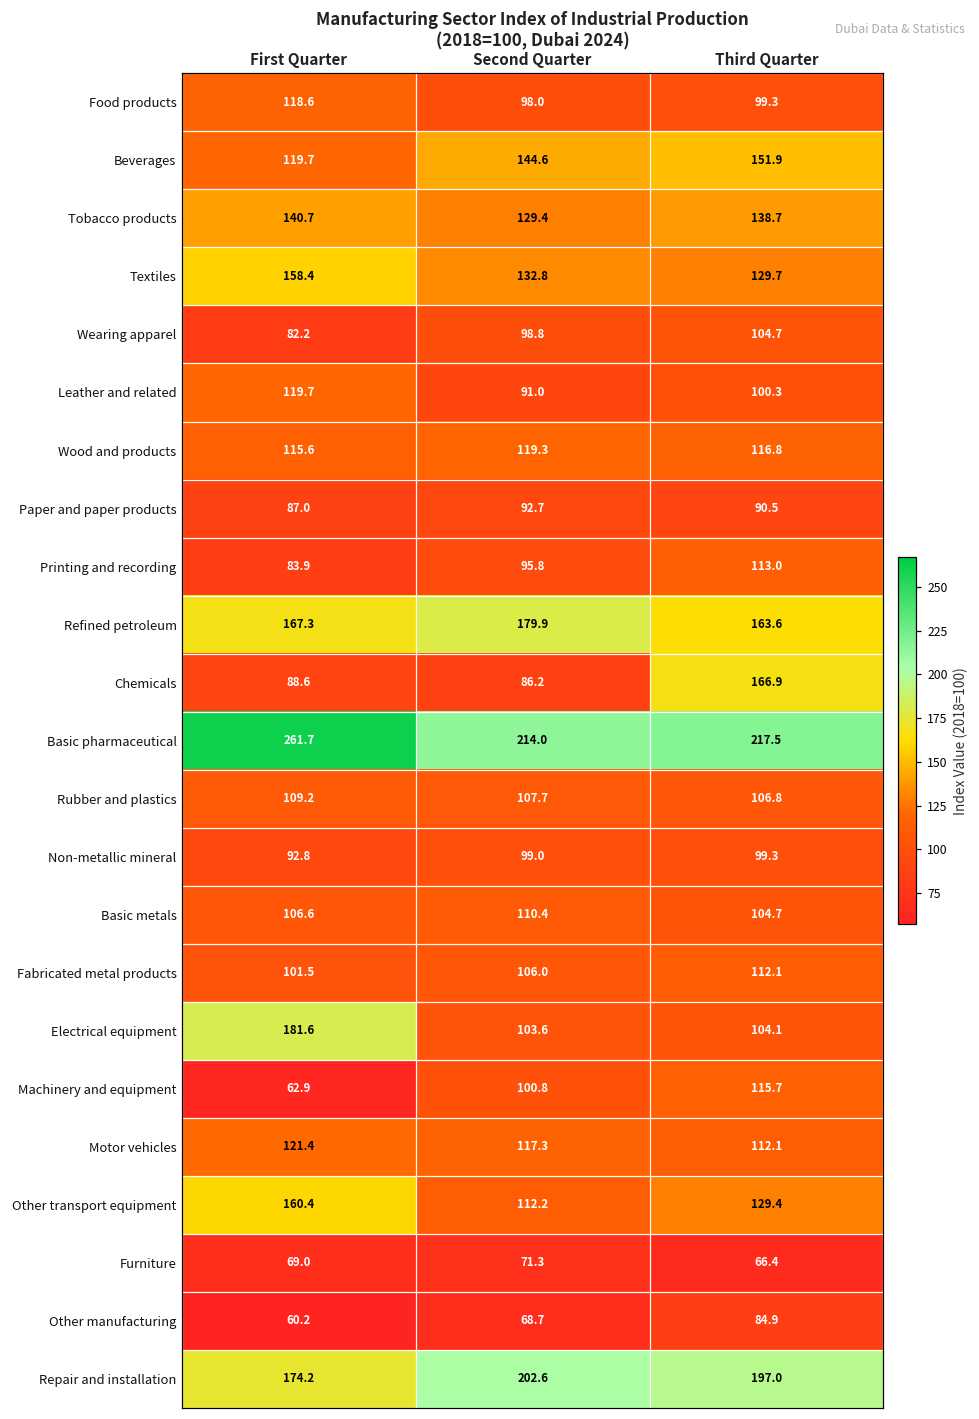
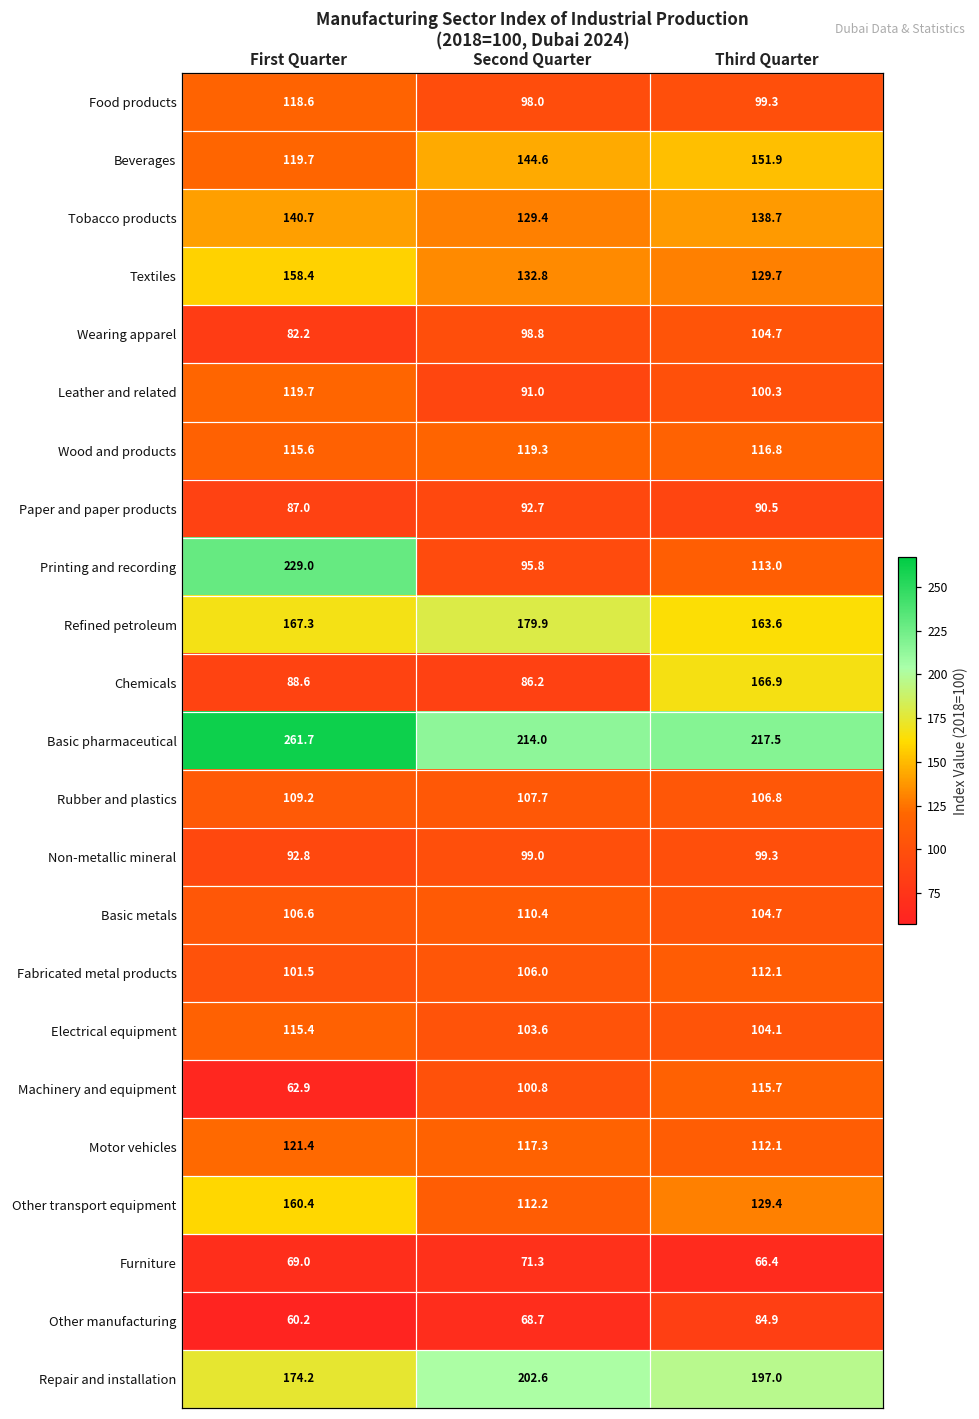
Printing and recording, First Quarter: 83.9 -> 229.0
Electrical equipment, First Quarter: 181.6 -> 115.4
